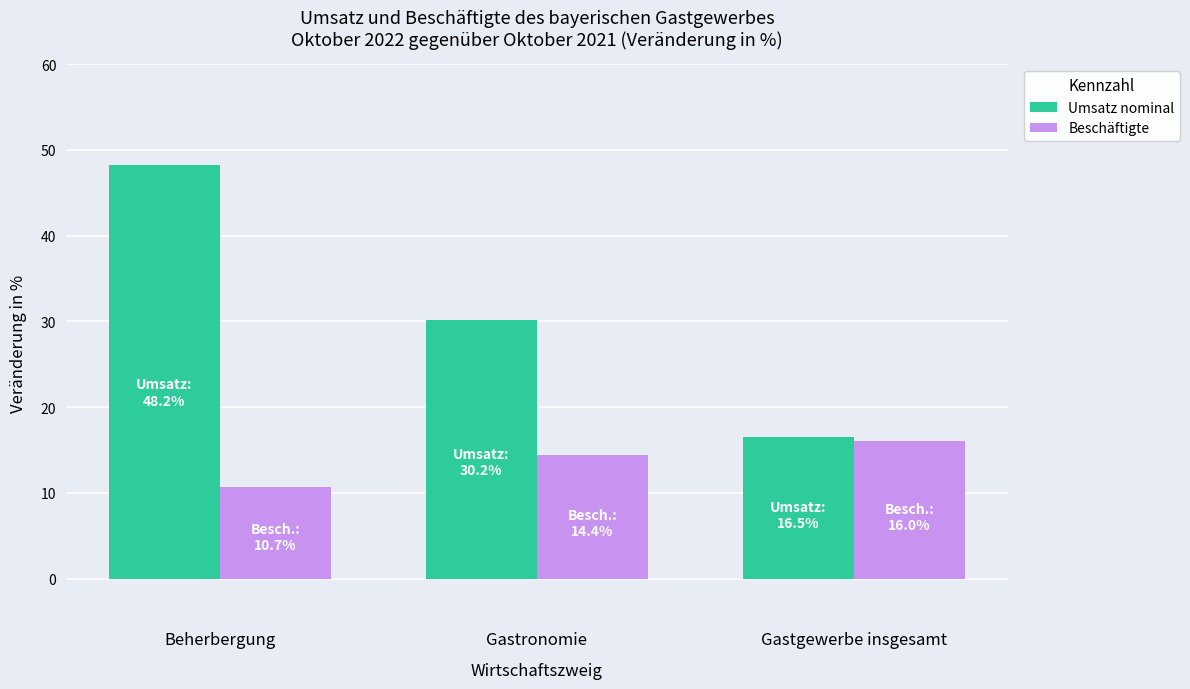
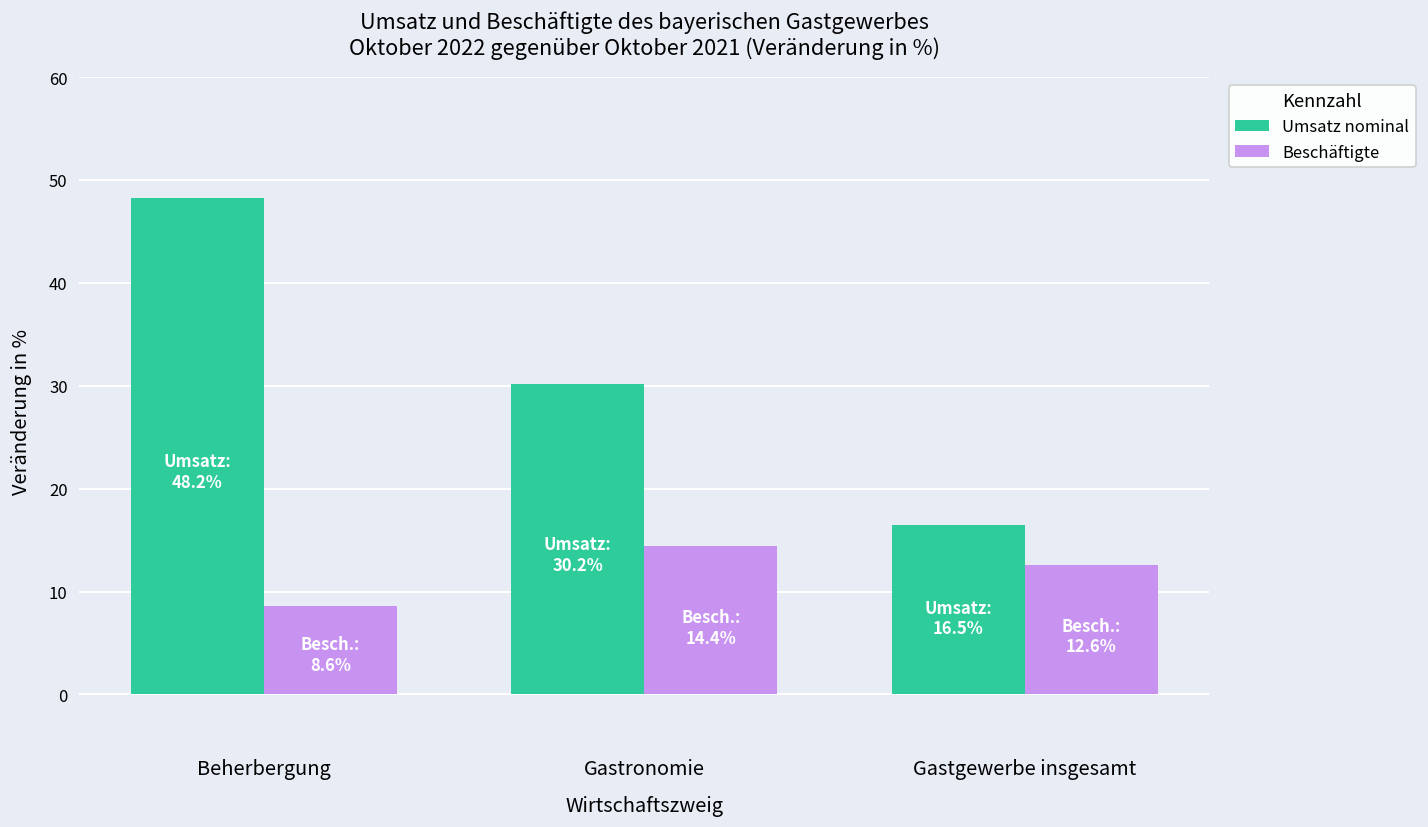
Beschäftigte, Beherbergung: 10.7% -> 8.6%
Beschäftigte, Gastgewerbe insgesamt: 16.0% -> 12.6%
